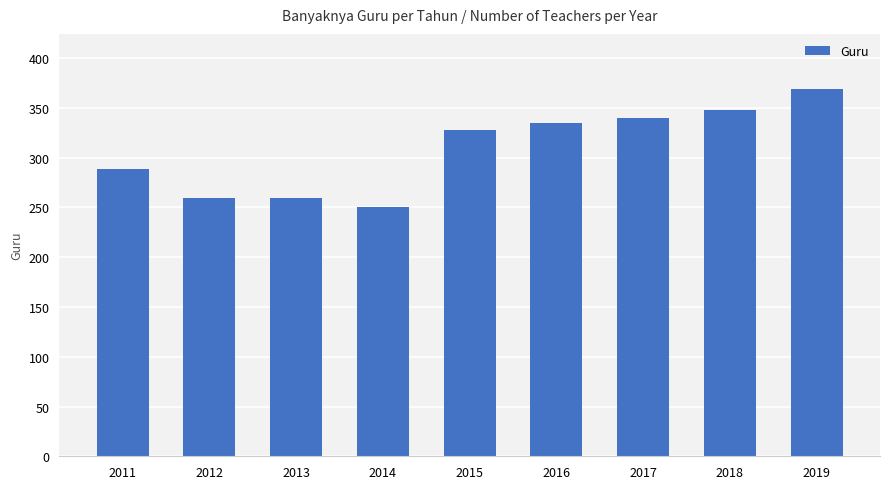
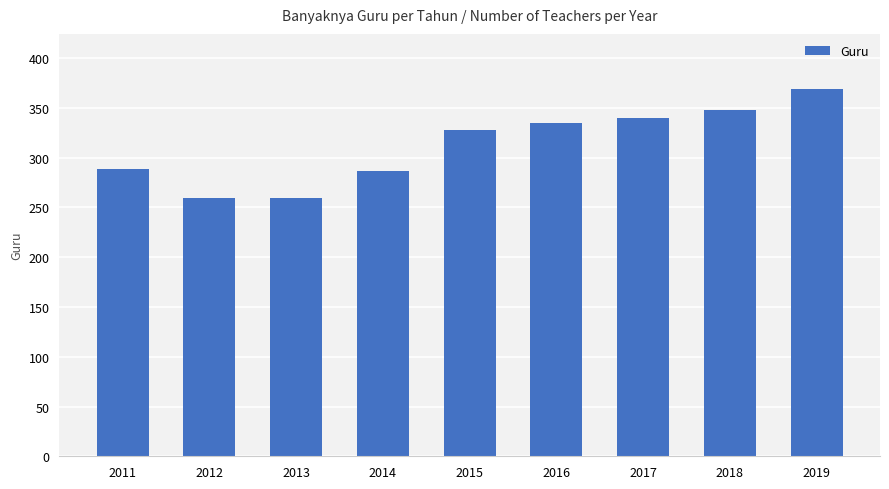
2014: 250 -> 290
